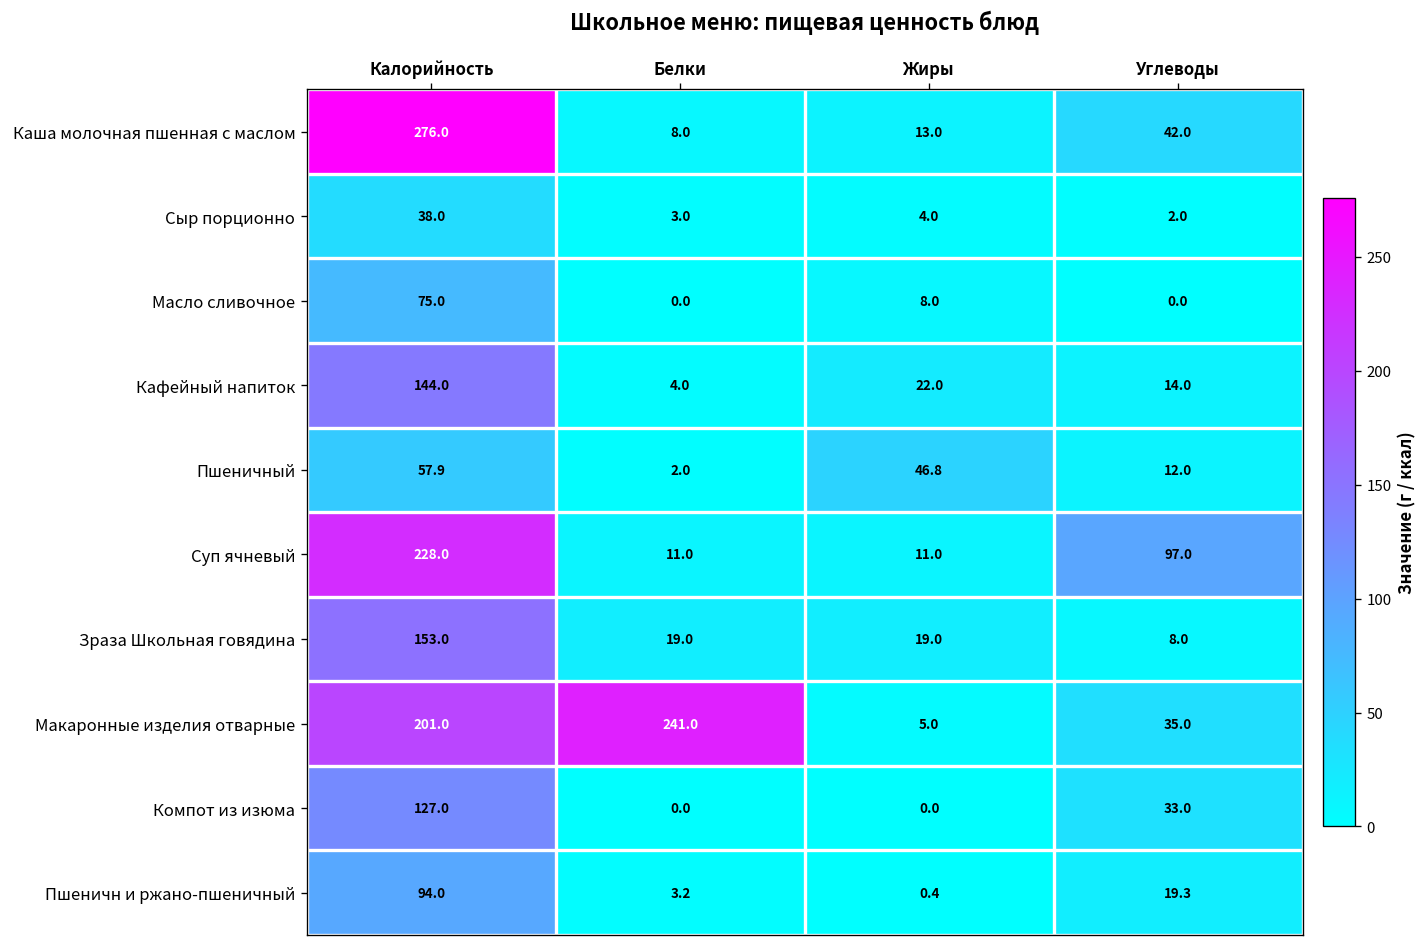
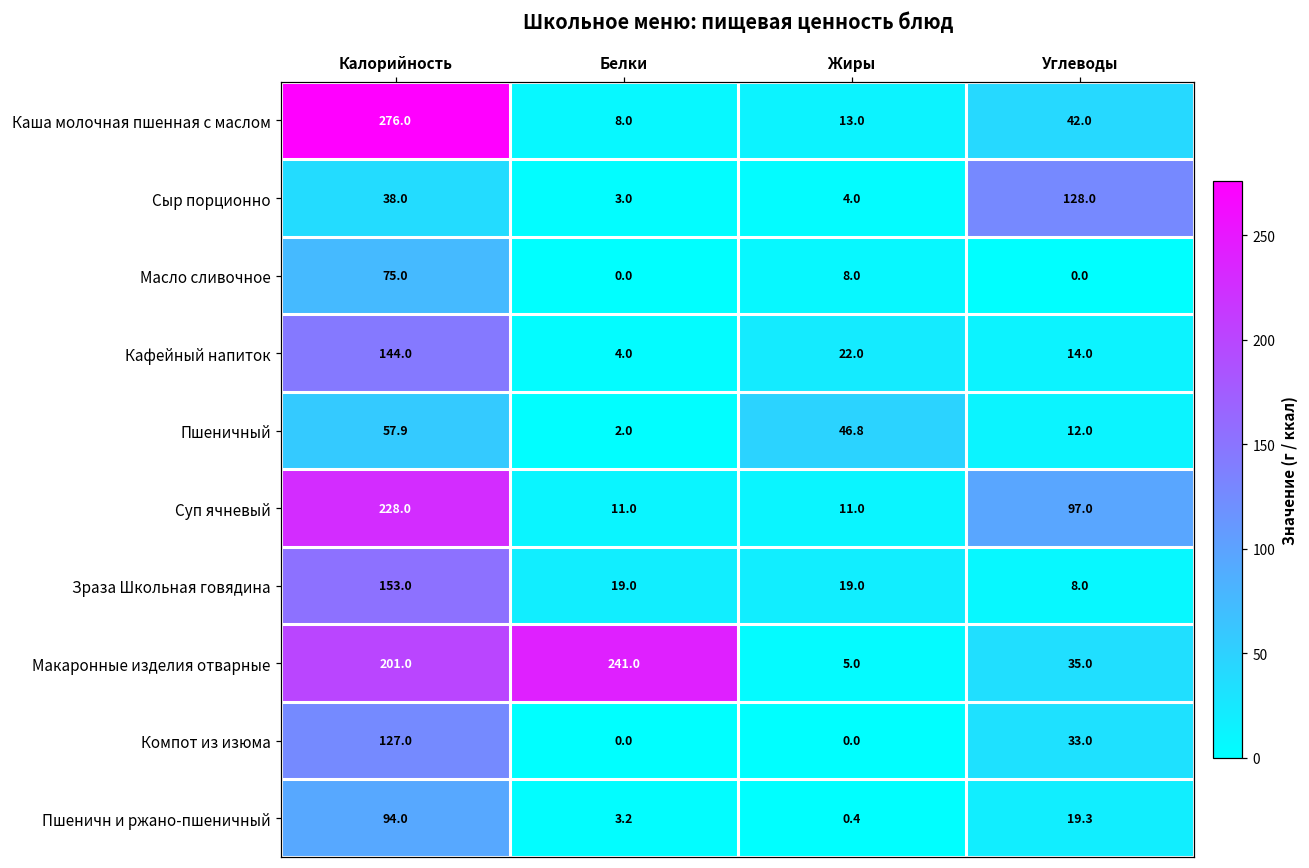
Сыр порционно, Углеводы: 2.0 -> 128.0
